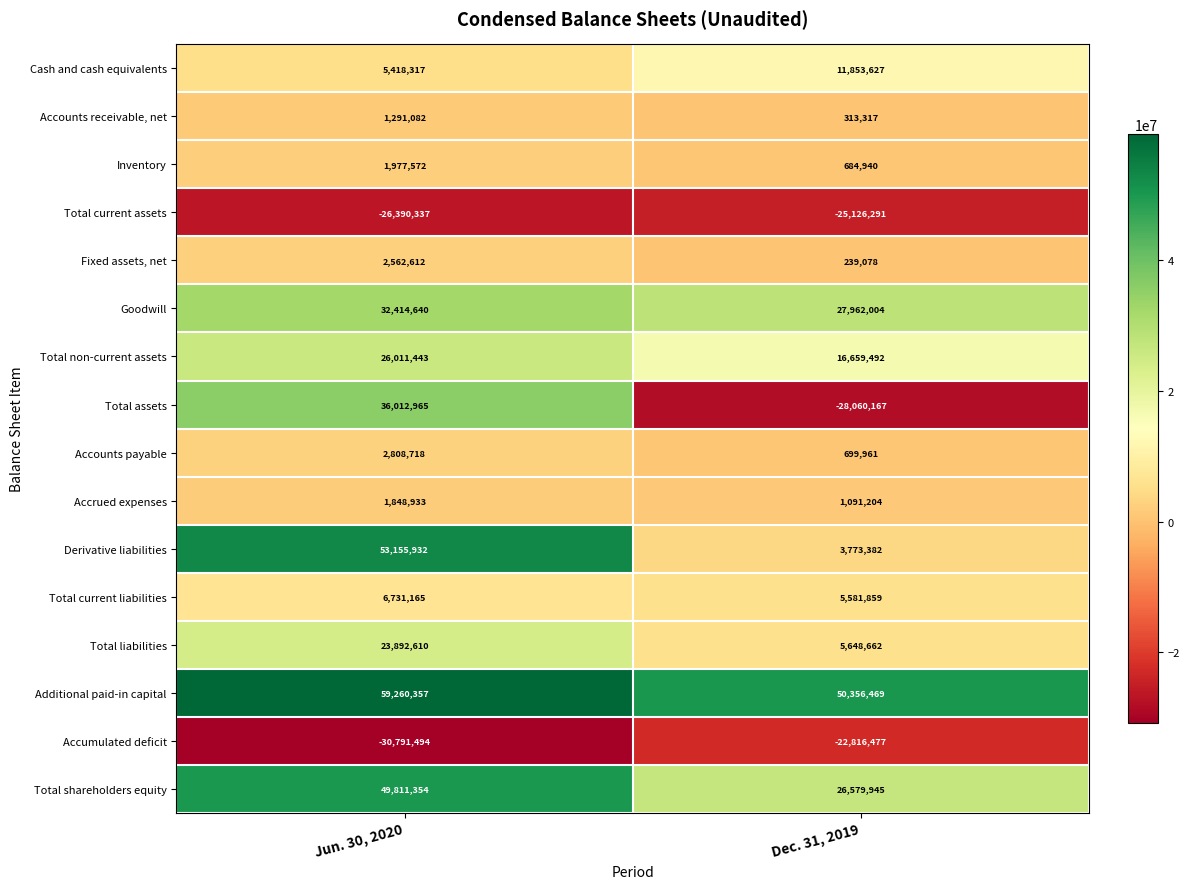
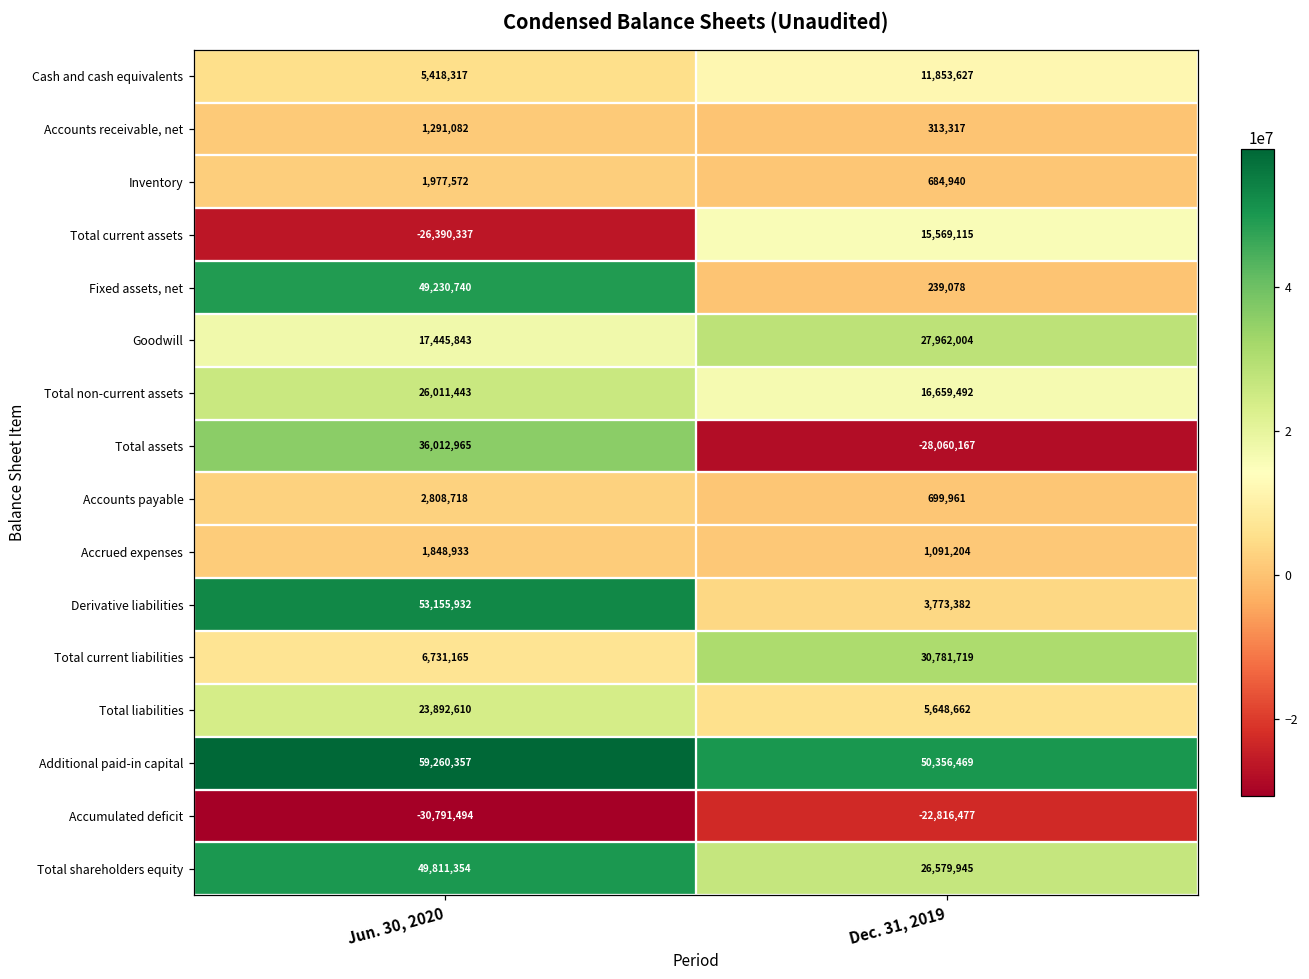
Total current assets, Dec. 31, 2019: -25,126,291 -> 15,569,115
Fixed assets, net, Jun. 30, 2020: 2,562,612 -> 49,230,740
Goodwill, Jun. 30, 2020: 32,414,640 -> 17,445,843
Total current liabilities, Dec. 31, 2019: 5,581,859 -> 30,781,719
